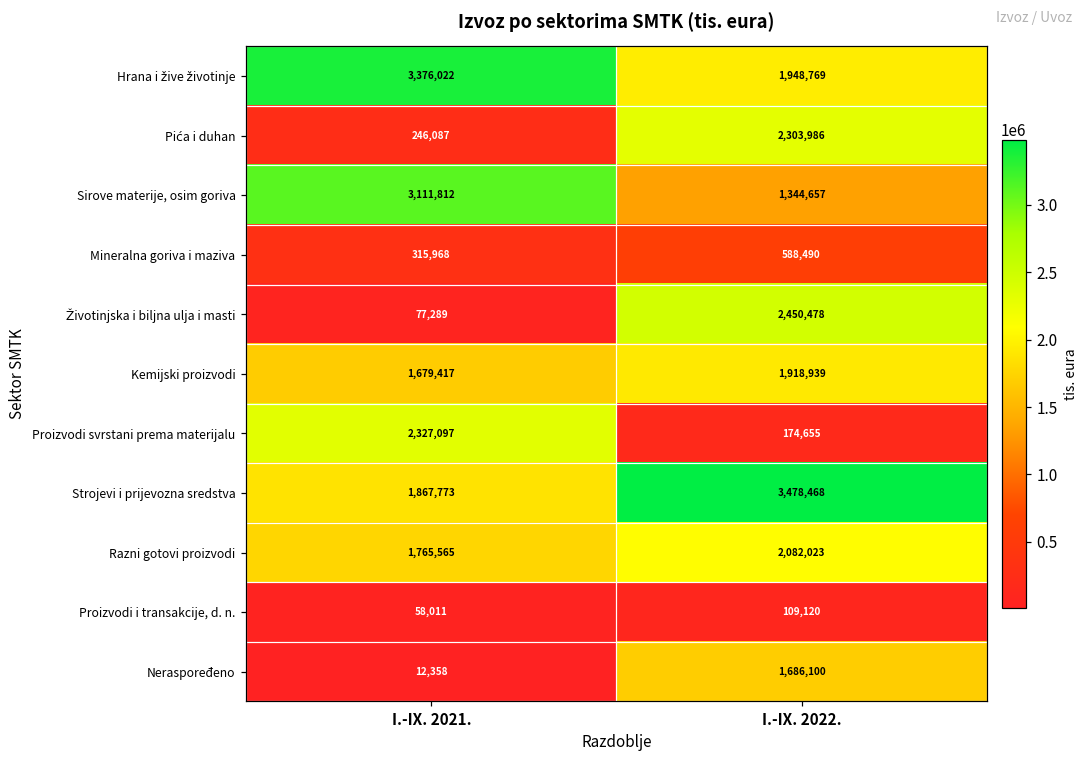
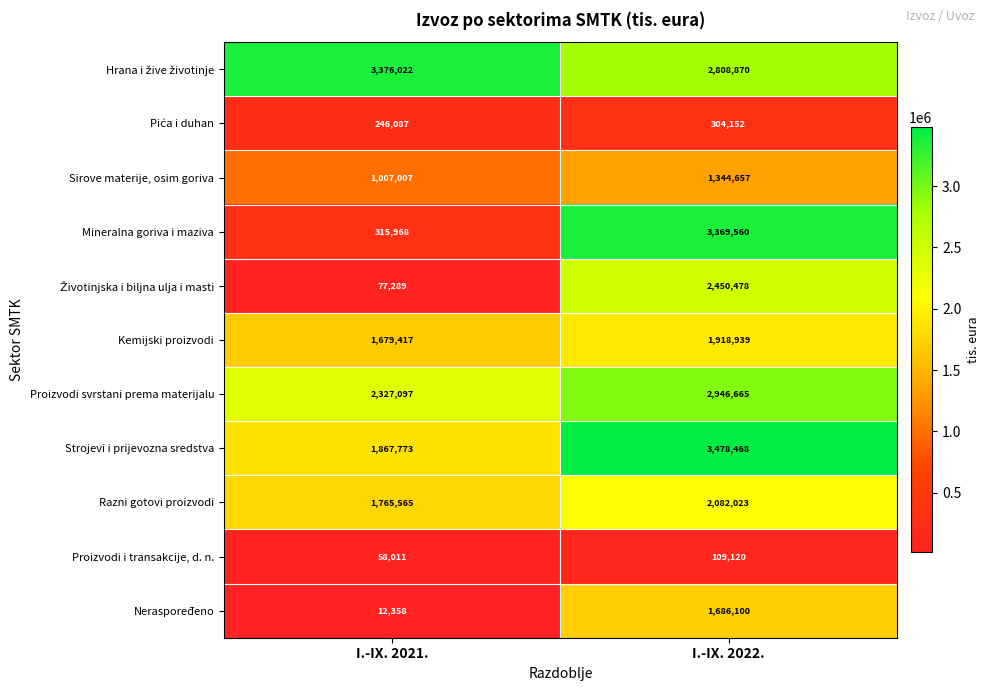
Hrana i žive životinje, I.-IX. 2022.: 1,948,769 -> 2,808,870
Pića i duhan, I.-IX. 2022.: 2,303,986 -> 304,152
Sirove materije, osim goriva, I.-IX. 2021.: 3,111,812 -> 1,007,007
Mineralna goriva i maziva, I.-IX. 2022.: 588,490 -> 3,369,560
Proizvodi svrstani prema materijalu, I.-IX. 2022.: 174,655 -> 2,946,665
